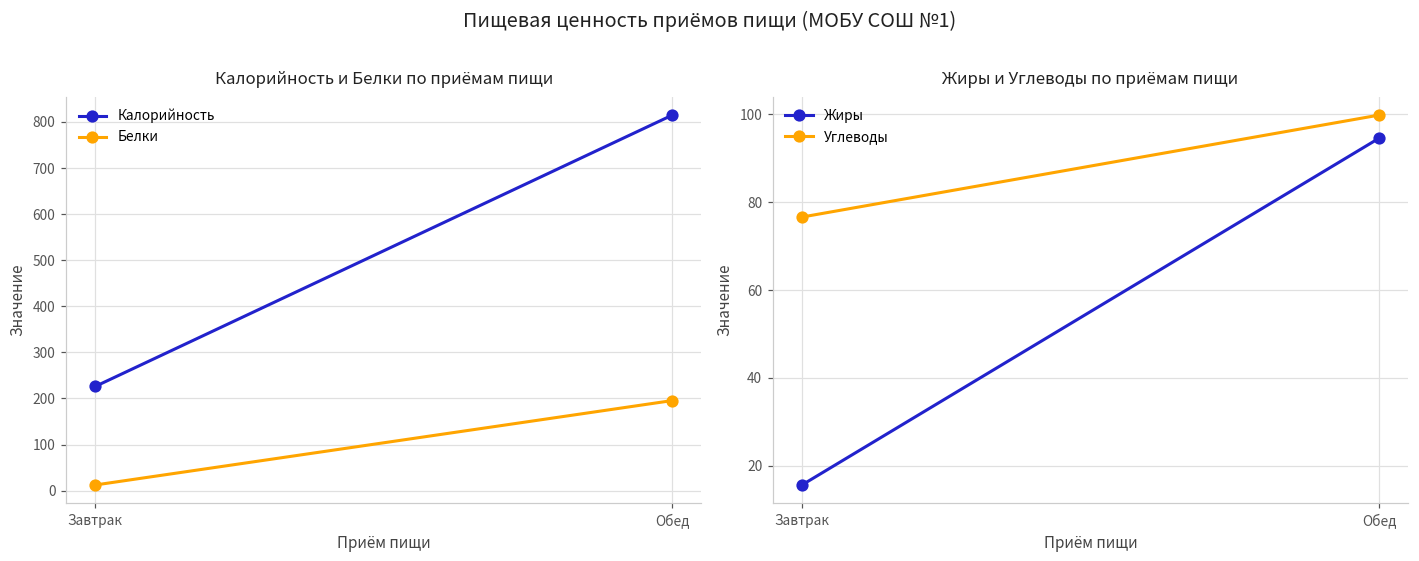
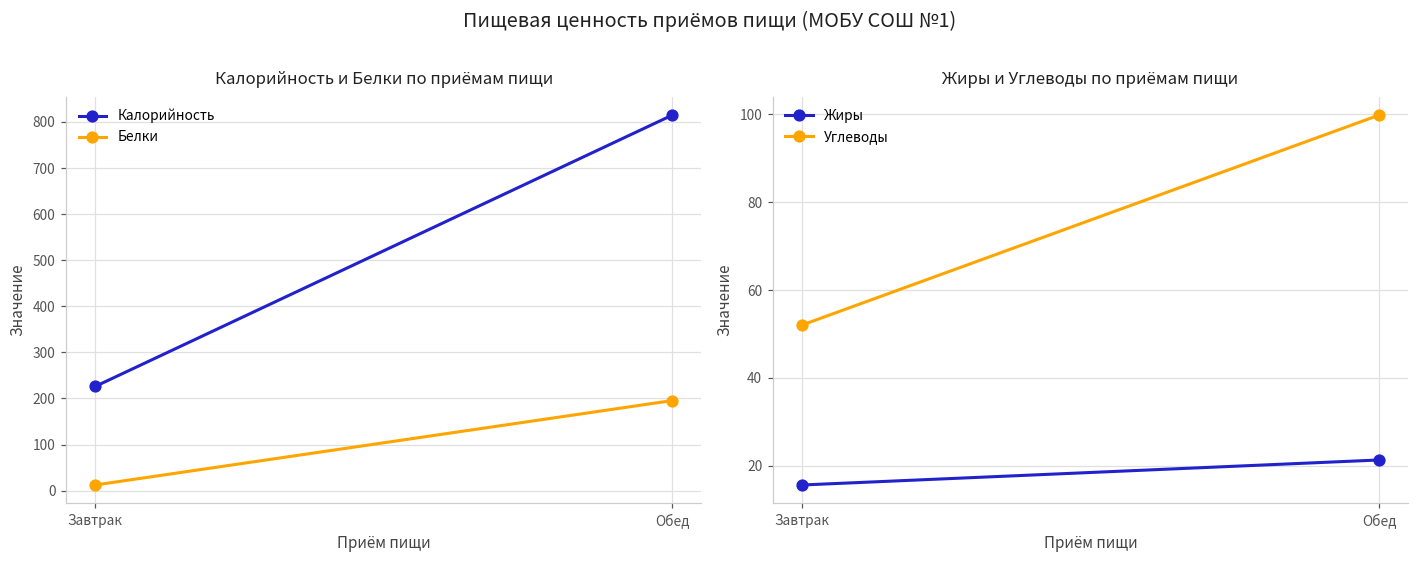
Жиры и Углеводы по приёмам пищи, Углеводы, Завтрак: 77 -> 52
Жиры и Углеводы по приёмам пищи, Жиры, Обед: 95 -> 21
